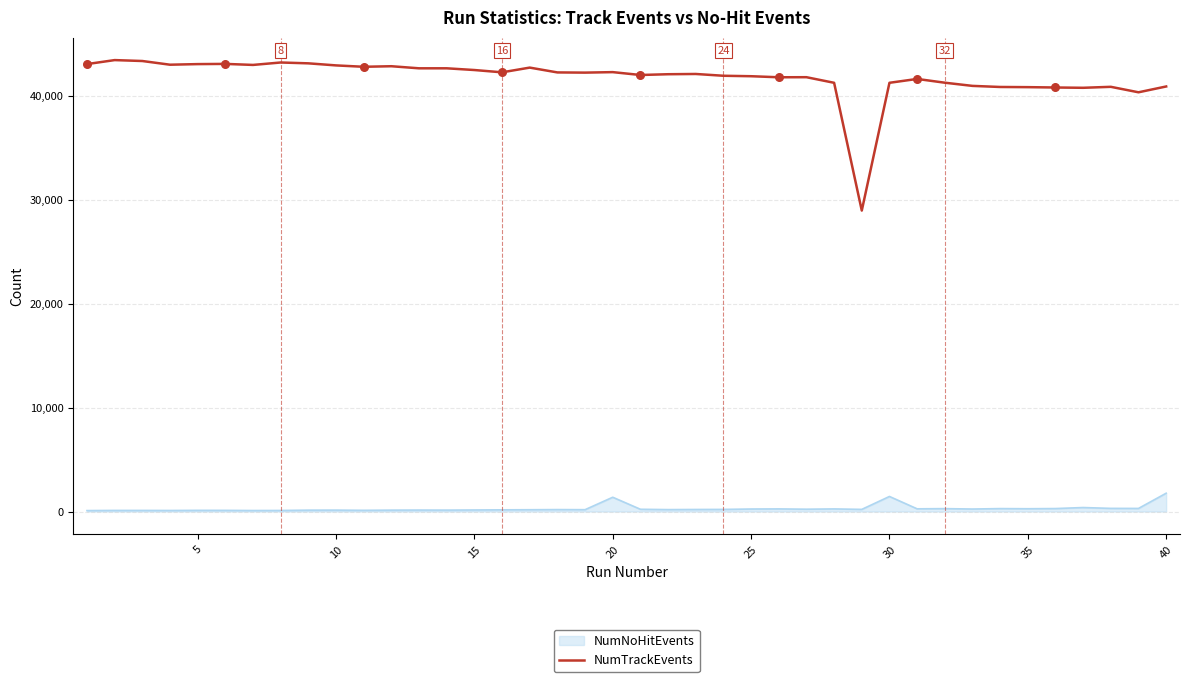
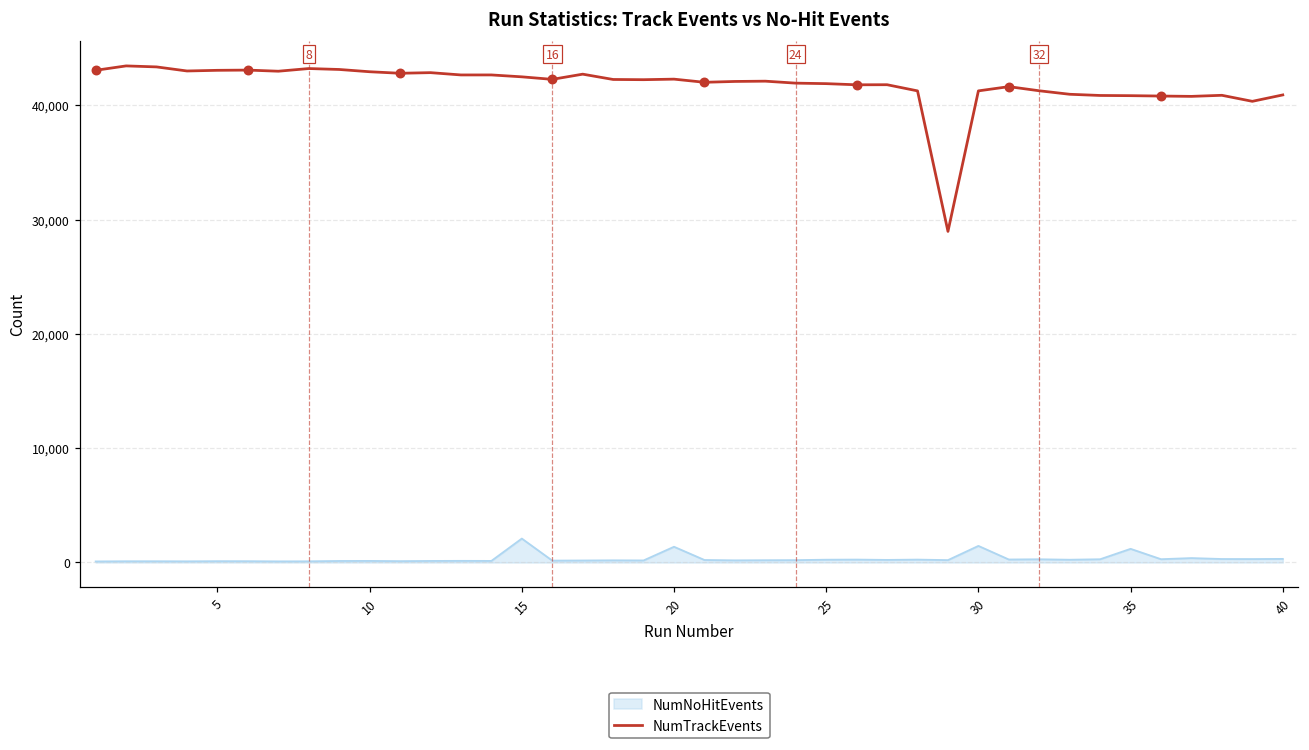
NumNoHitEvents, 15: 200 -> 2,100
NumNoHitEvents, 35: 300 -> 1,200
NumNoHitEvents, 40: 1,800 -> 300
